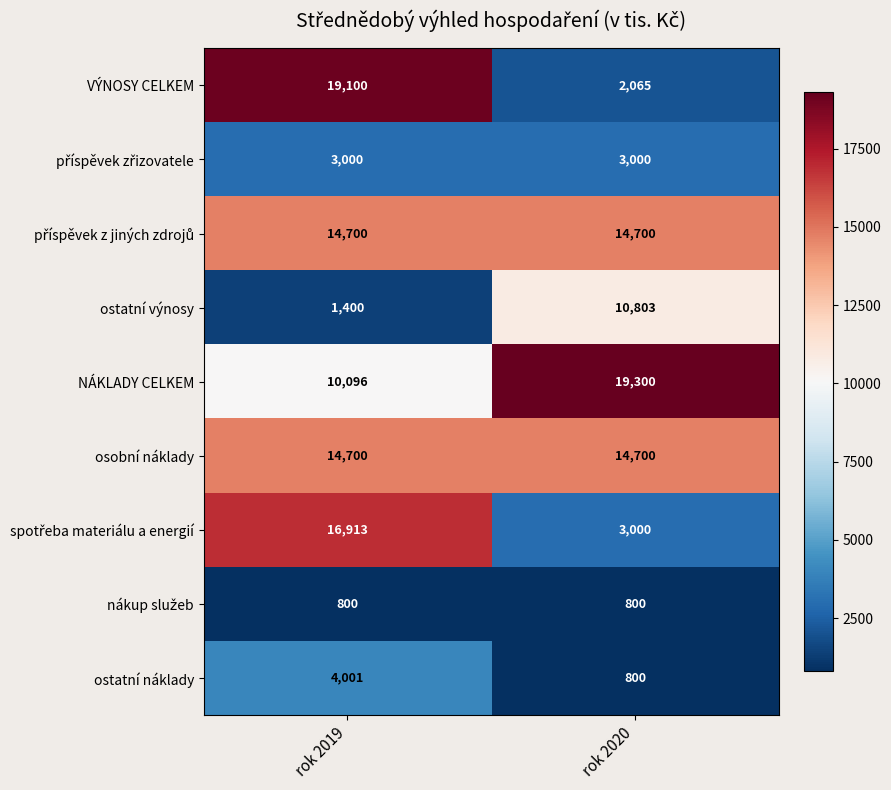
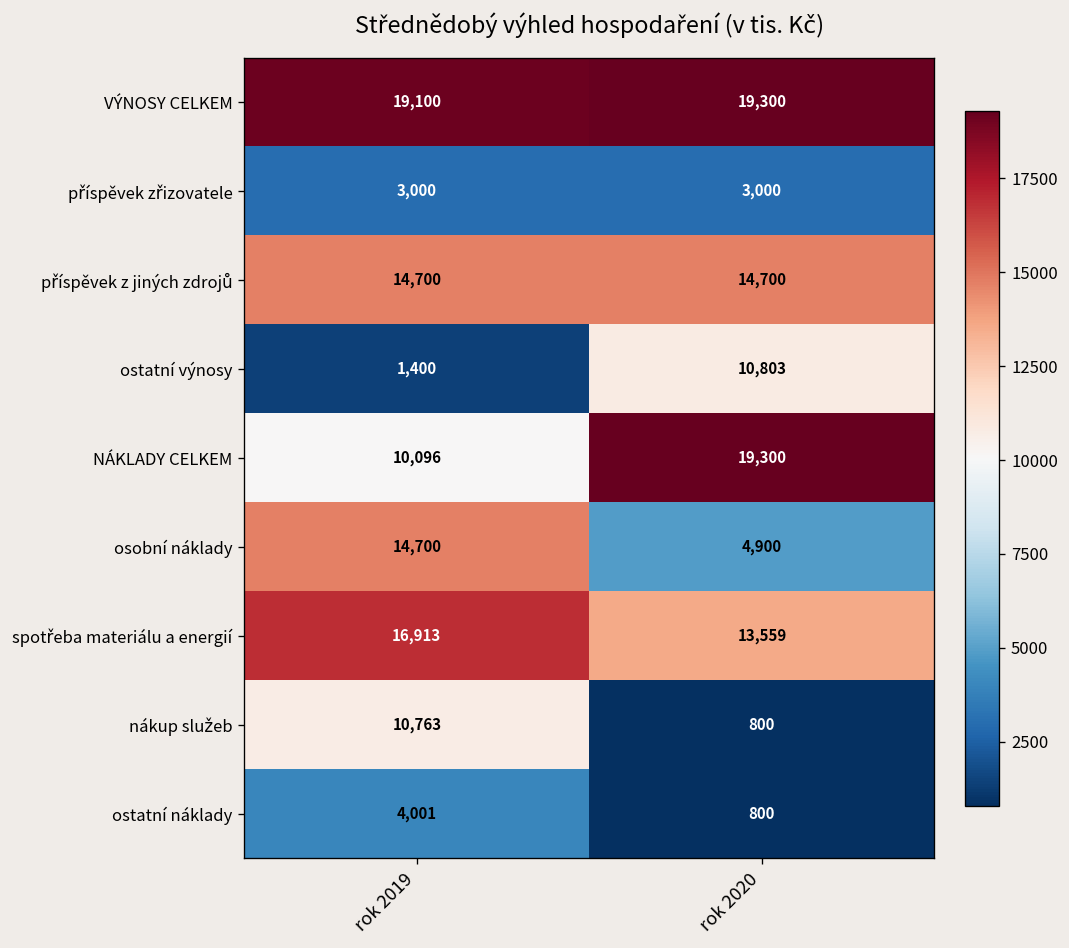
VÝNOSY CELKEM, rok 2020: 2,065 -> 19,300
osobní náklady, rok 2020: 14,700 -> 4,900
spotřeba materiálu a energií, rok 2020: 3,000 -> 13,559
nákup služeb, rok 2019: 800 -> 10,763
